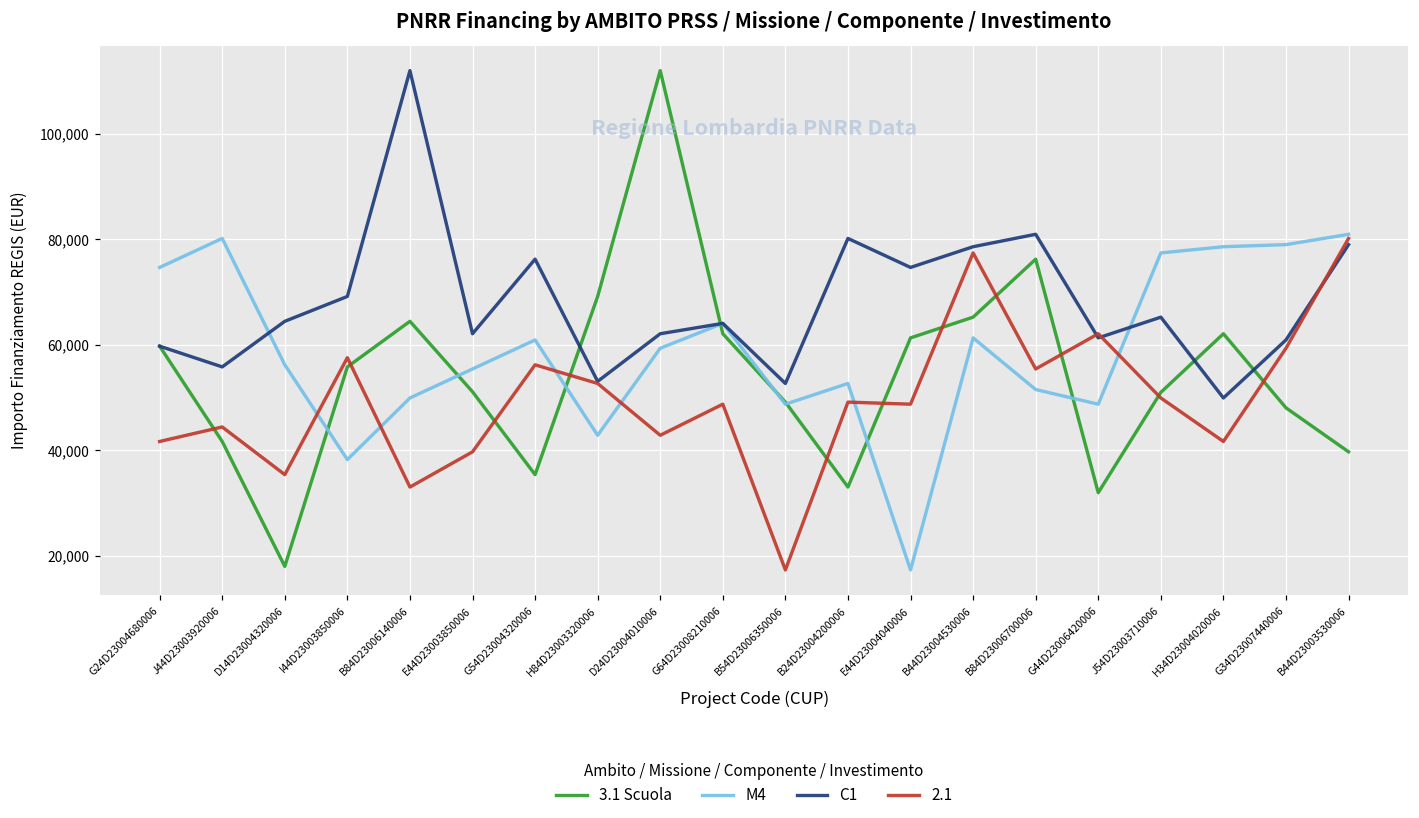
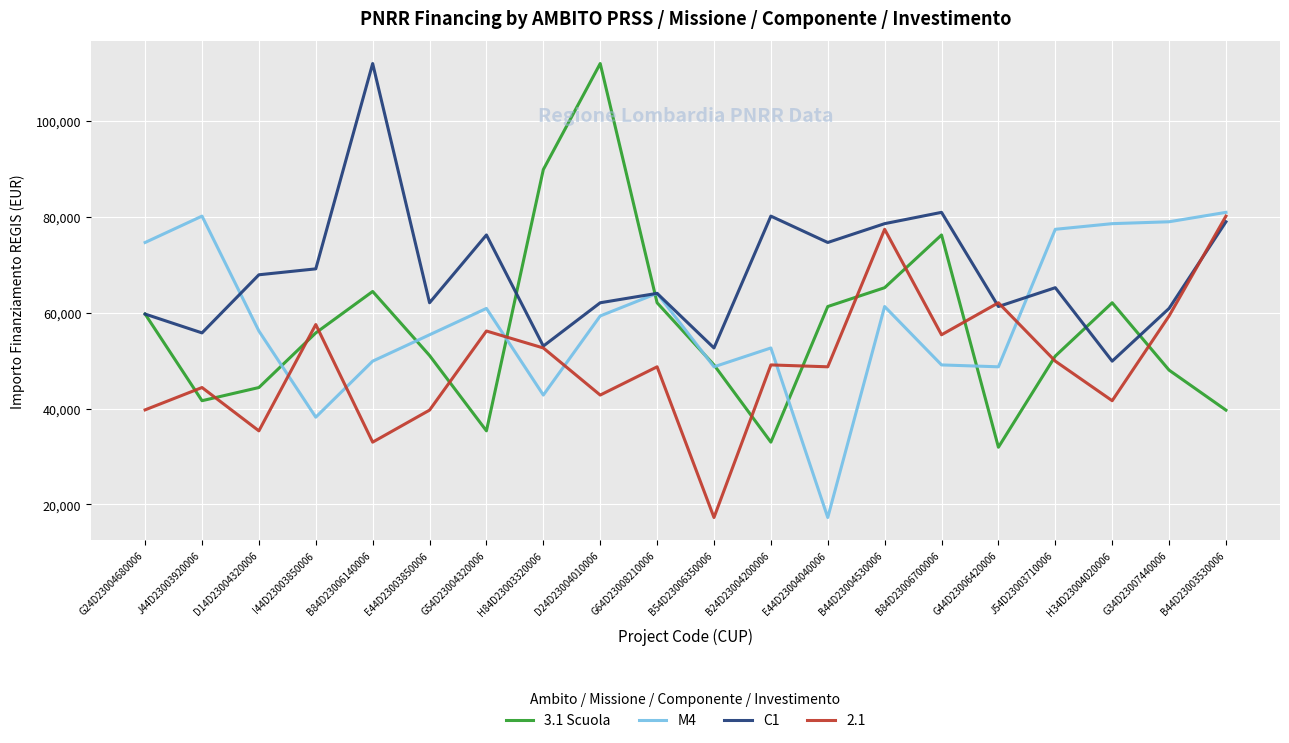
2.1, G24D23004680006: 42,000 -> 40,000
3.1 Scuola, D14D23004320006: 18,000 -> 44,000
C1, D14D23004320006: 64,000 -> 68,000
3.1 Scuola, H84D23003320006: 69,000 -> 90,000
M4, B84D23006700006: 51,000 -> 49,000
